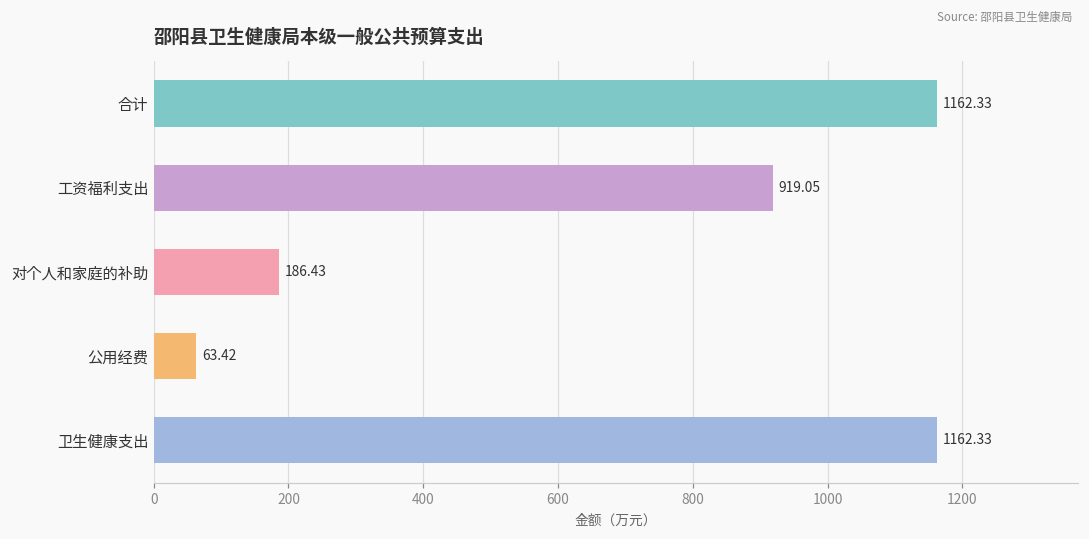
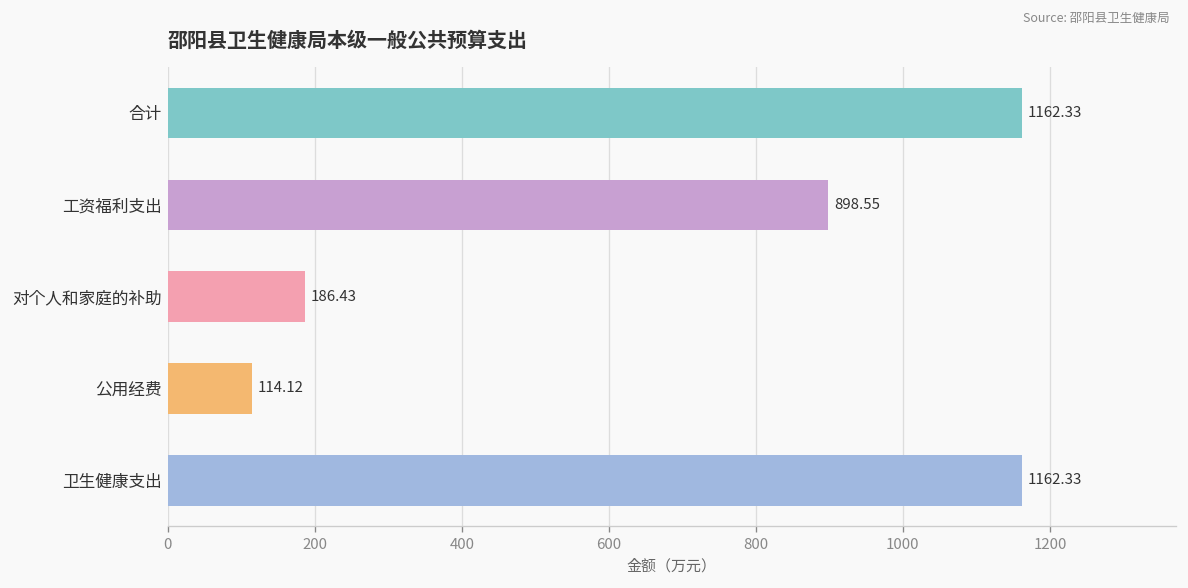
工资福利支出: 919.05 -> 898.55
公用经费: 63.42 -> 114.12
